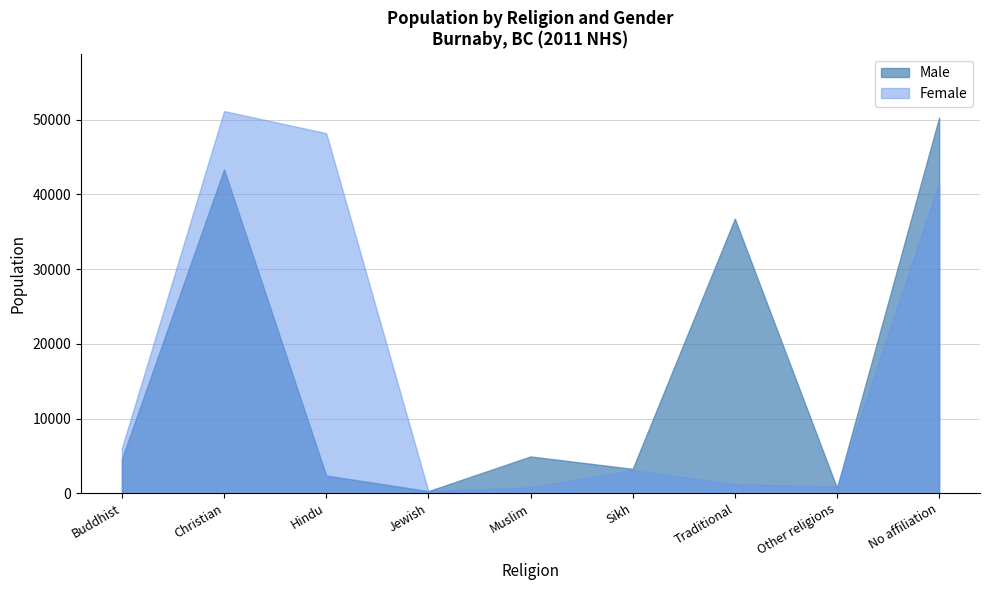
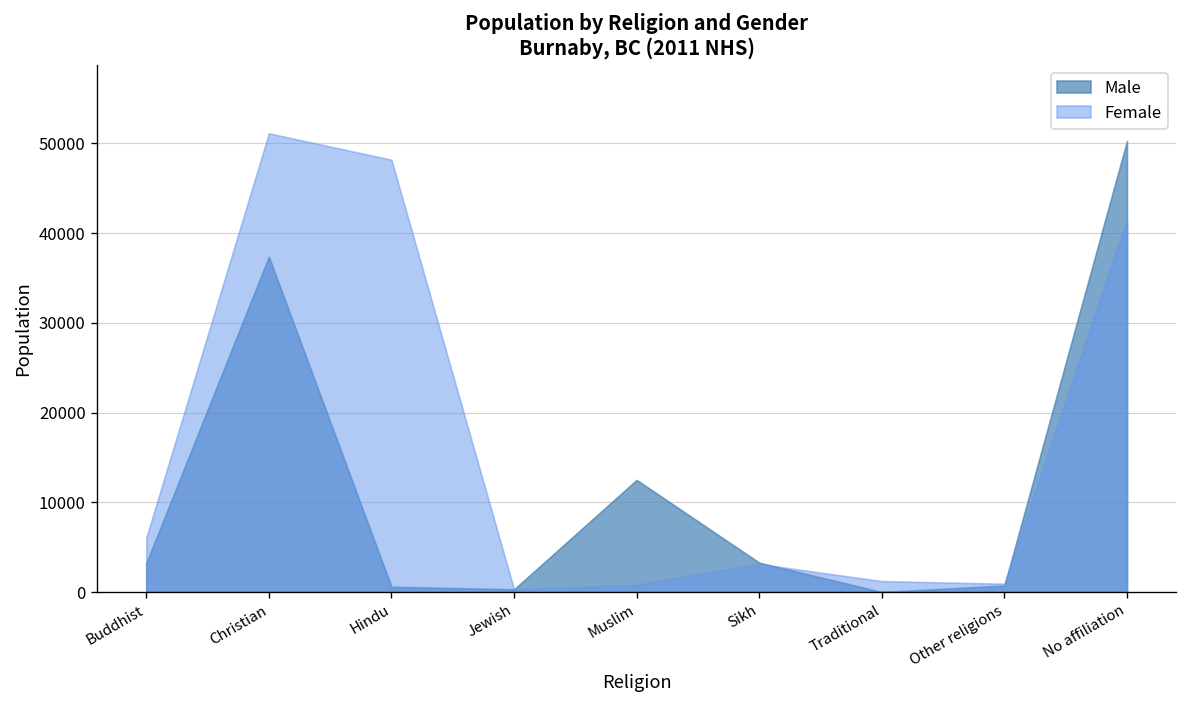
Male, Buddhist: 5000 -> 3000
Male, Christian: 43000 -> 37000
Male, Hindu: 2000 -> 1000
Male, Muslim: 5000 -> 12000
Male, Traditional: 37000 -> 0
